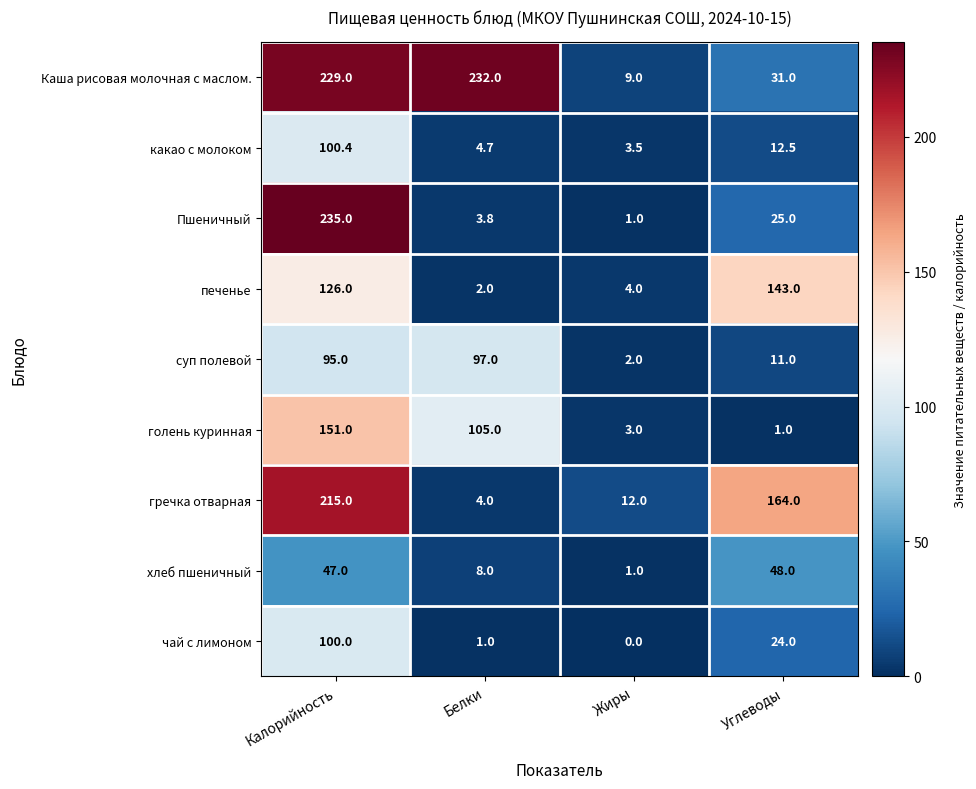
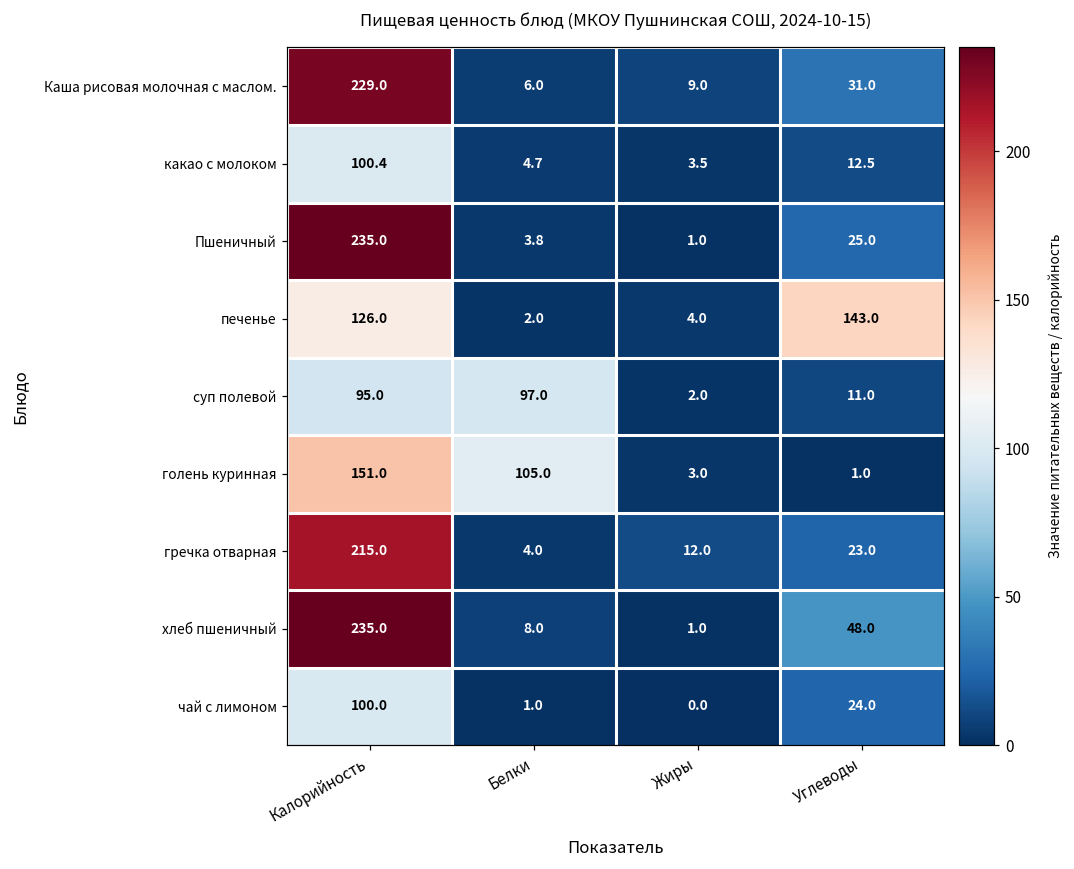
Каша рисовая молочная с маслом., Белки: 232.0 -> 6.0
гречка отварная, Углеводы: 164.0 -> 23.0
хлеб пшеничный, Калорийность: 47.0 -> 235.0
